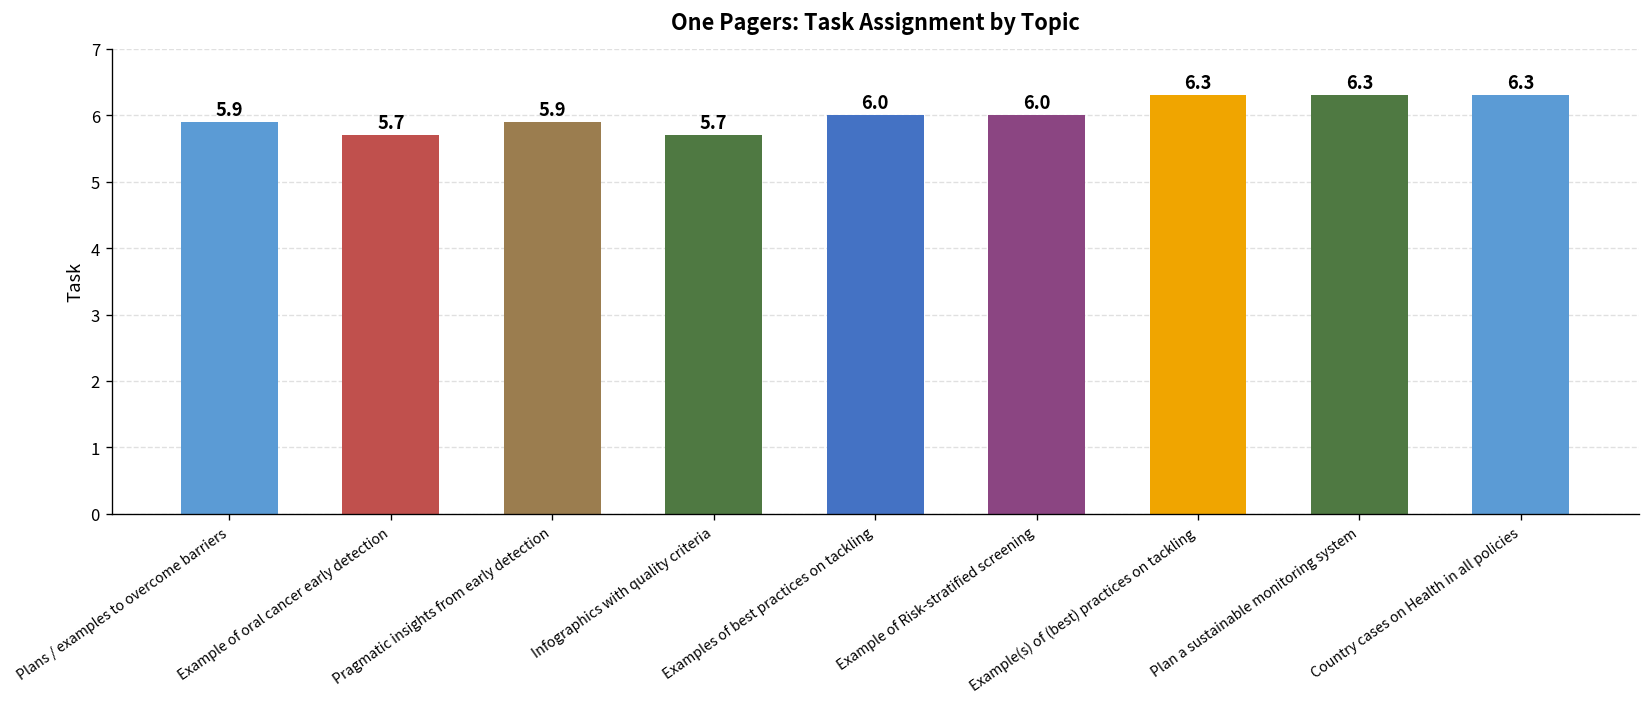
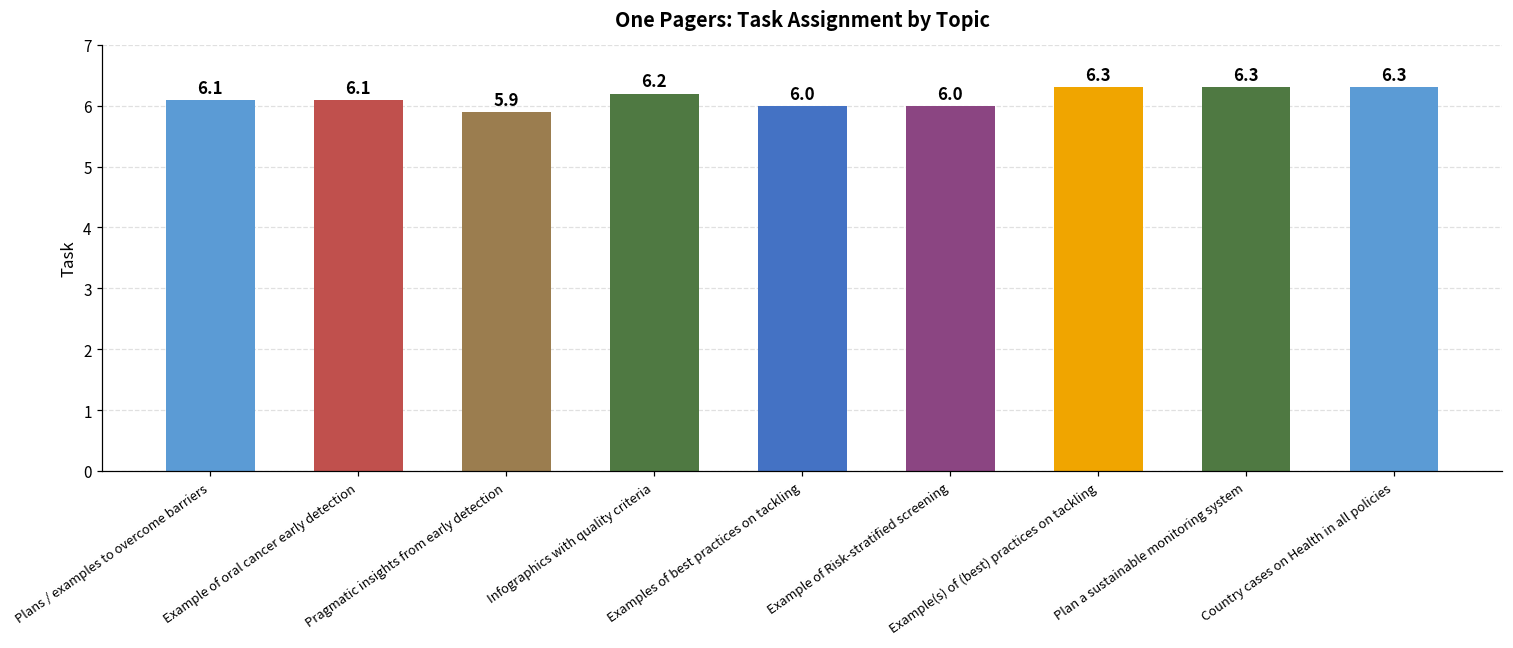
Plans / examples to overcome barriers: 5.9 -> 6.1
Example of oral cancer early detection: 5.7 -> 6.1
Infographics with quality criteria: 5.7 -> 6.2
